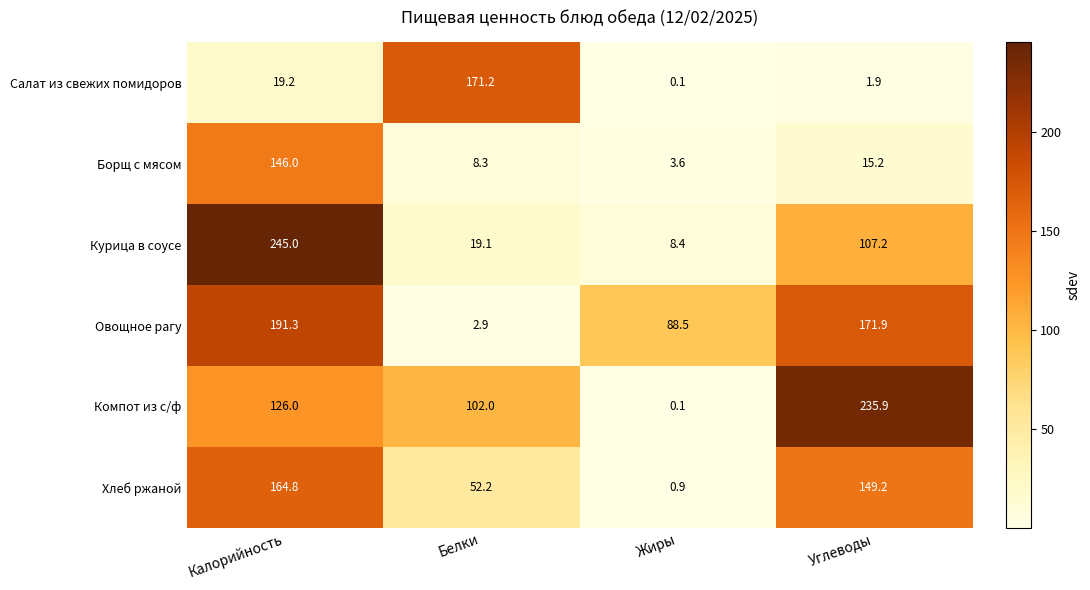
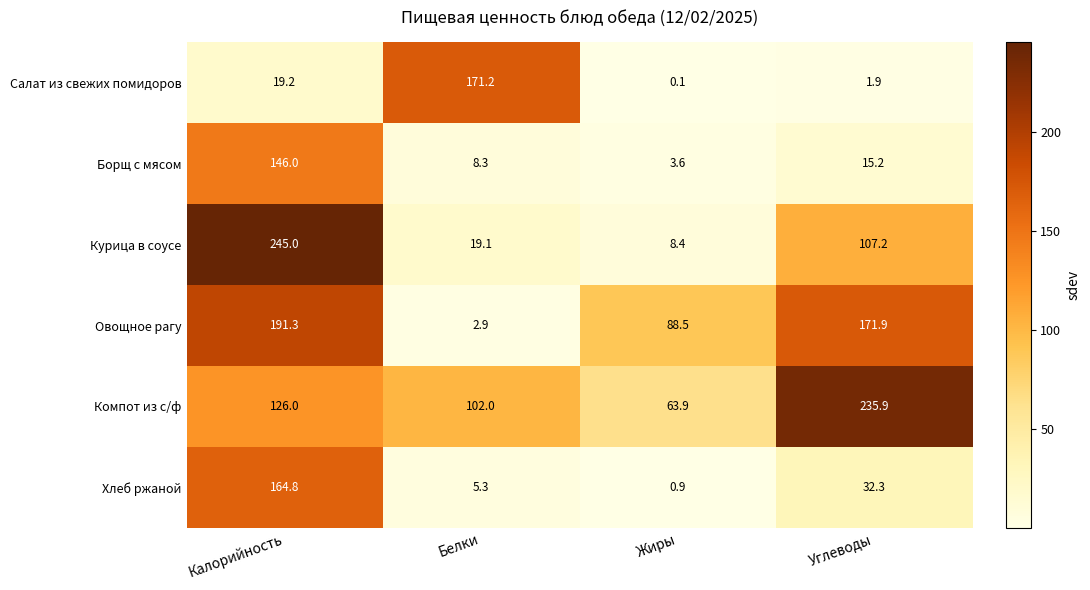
Компот из с/ф, Жиры: 0.1 -> 63.9
Хлеб ржаной, Белки: 52.2 -> 5.3
Хлеб ржаной, Углеводы: 149.2 -> 32.3
